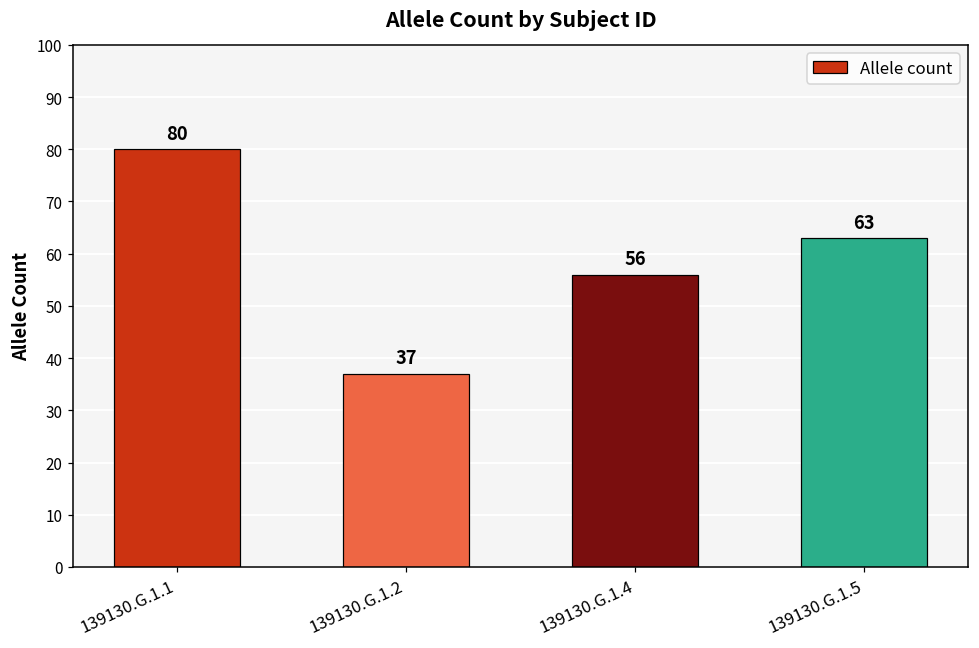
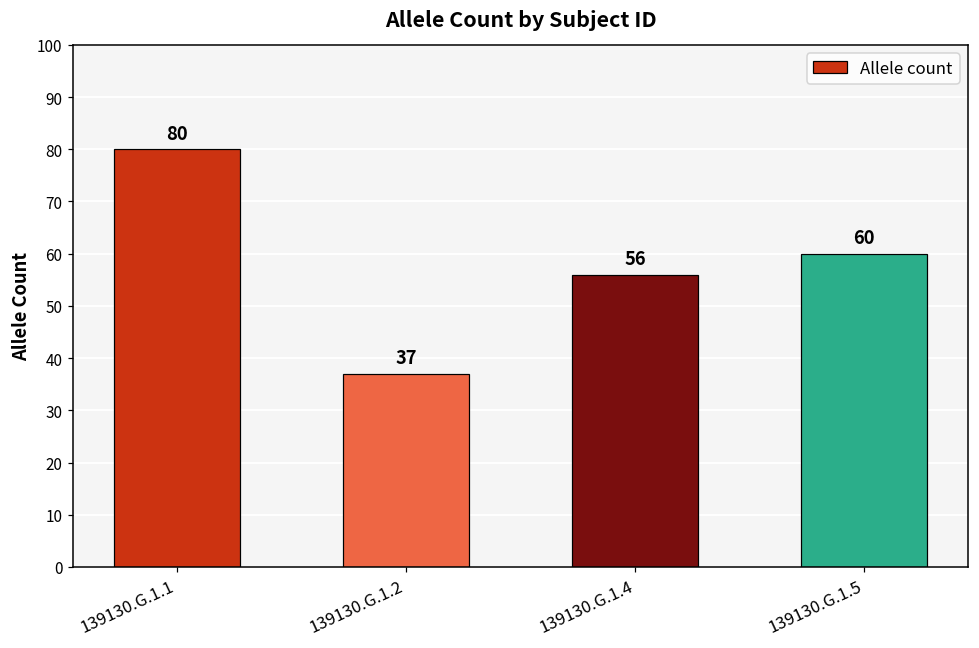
139130.G.1.5: 63 -> 60
